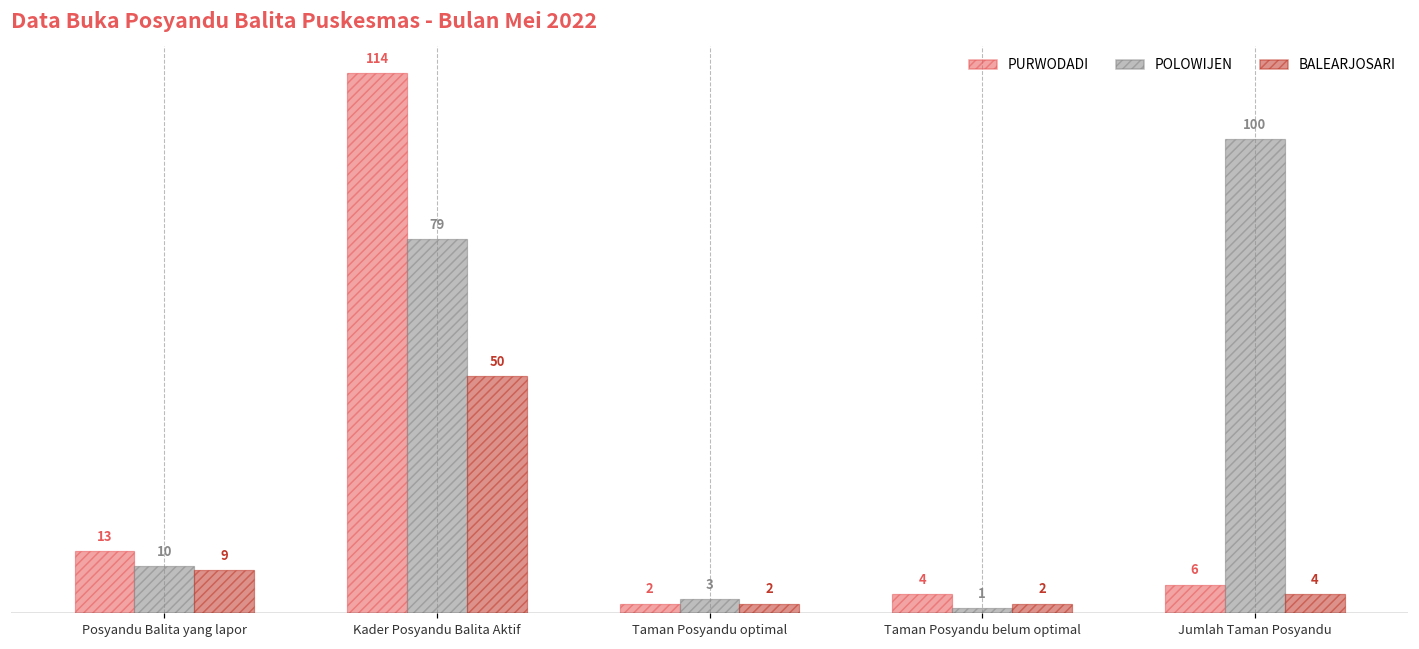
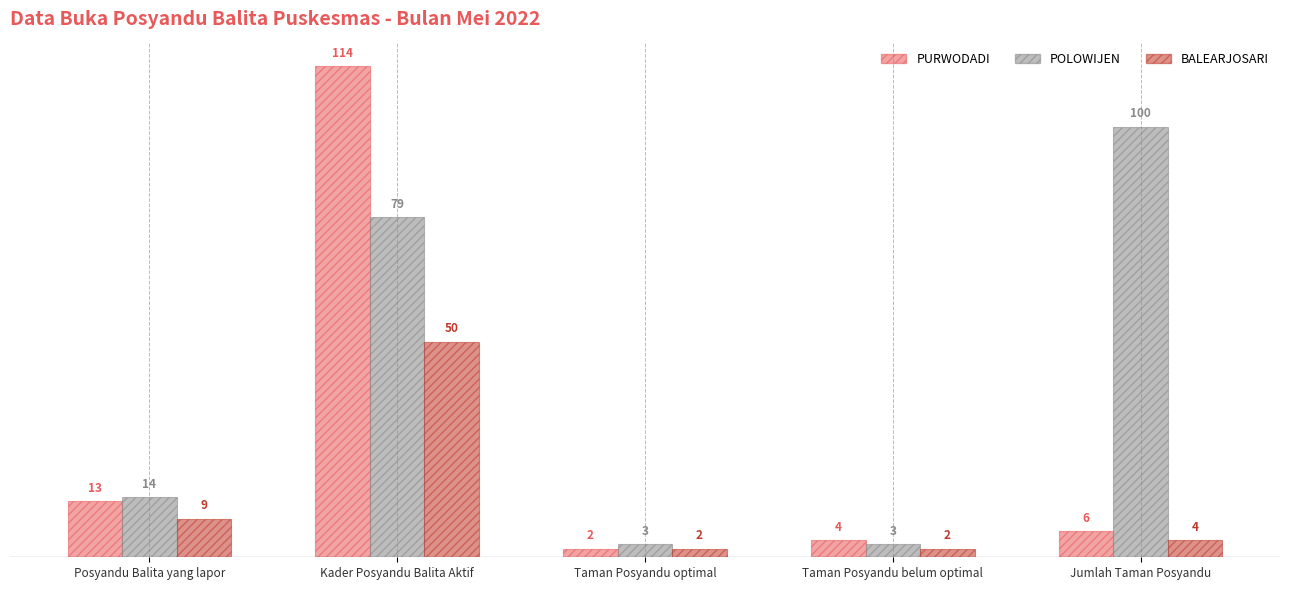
POLOWIJEN, Posyandu Balita yang lapor: 10 -> 14
POLOWIJEN, Taman Posyandu belum optimal: 1 -> 3
